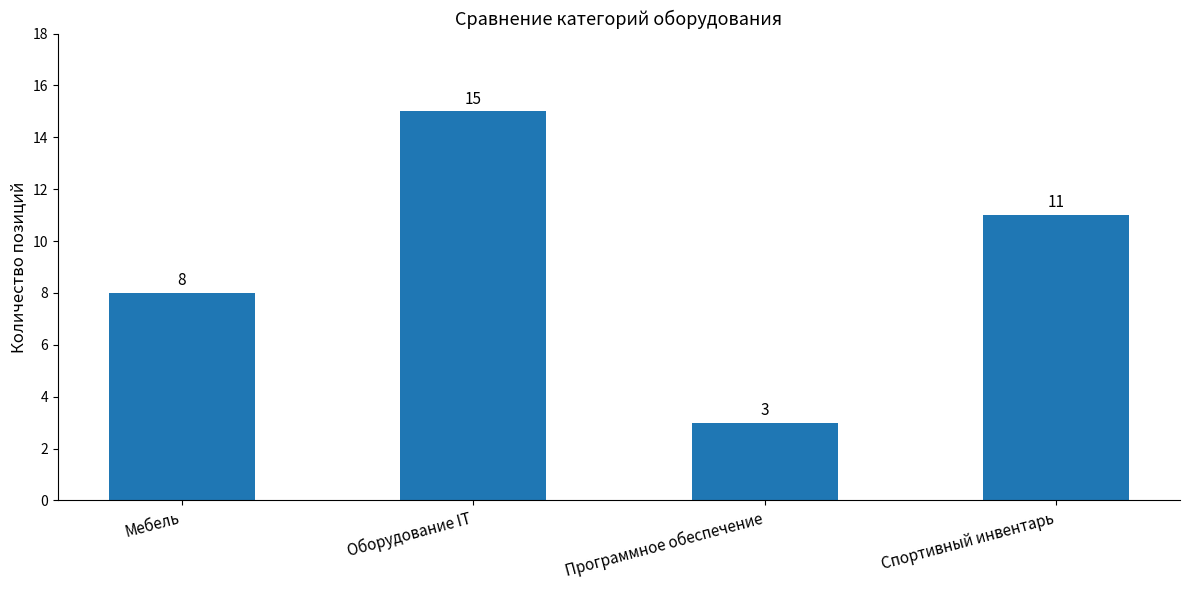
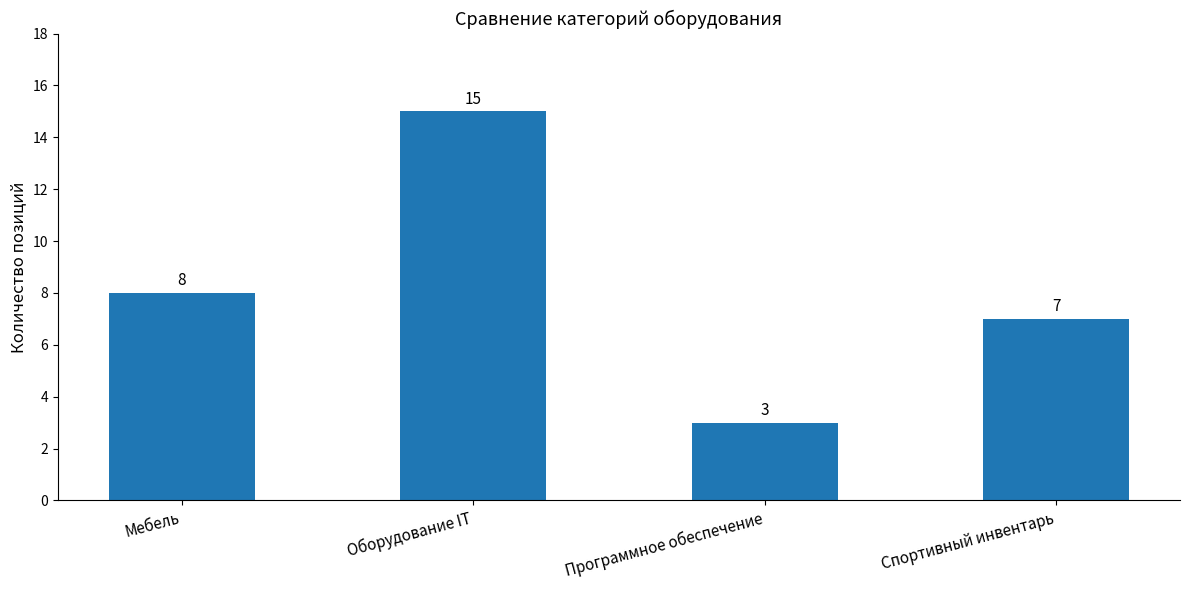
Спортивный инвентарь: 11 -> 7
